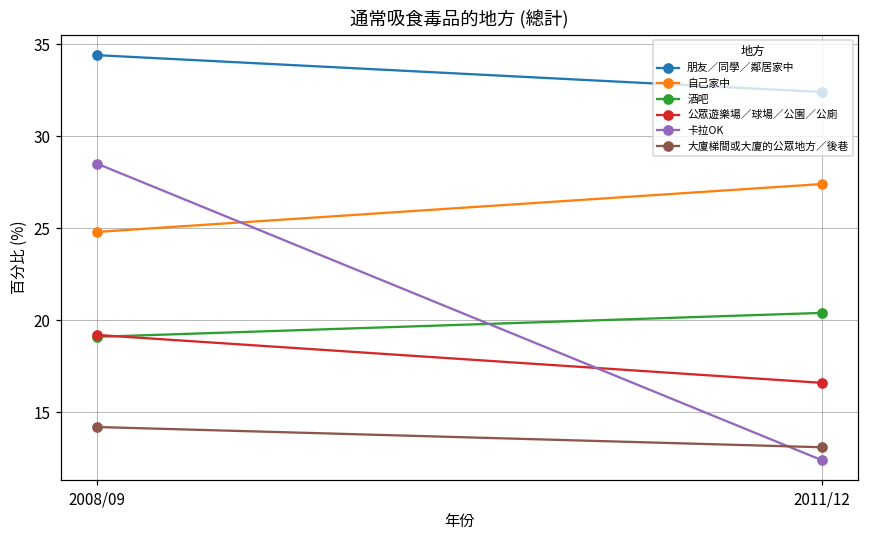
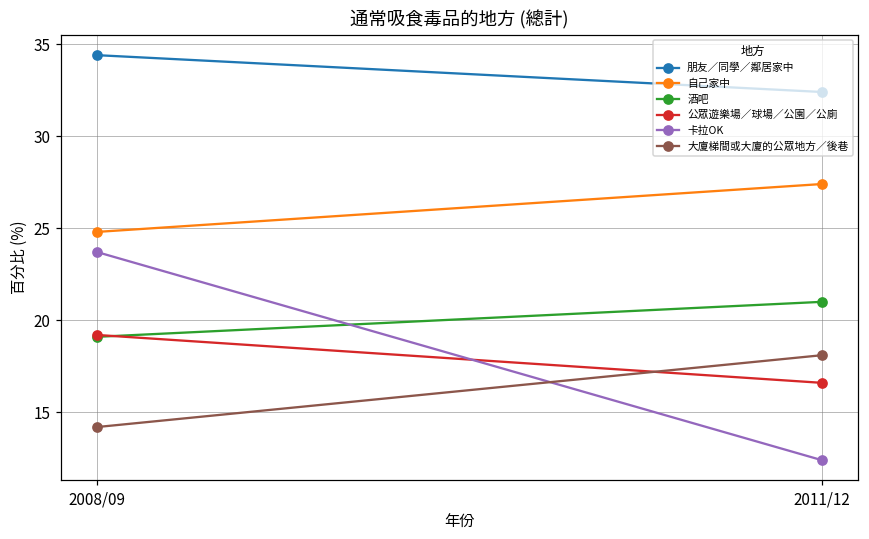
卡拉OK, 2008/09: 28.5 -> 23.7
酒吧, 2011/12: 20.4 -> 21.0
大廈梯間或大廈的公眾地方／後巷, 2011/12: 13.1 -> 18.1
